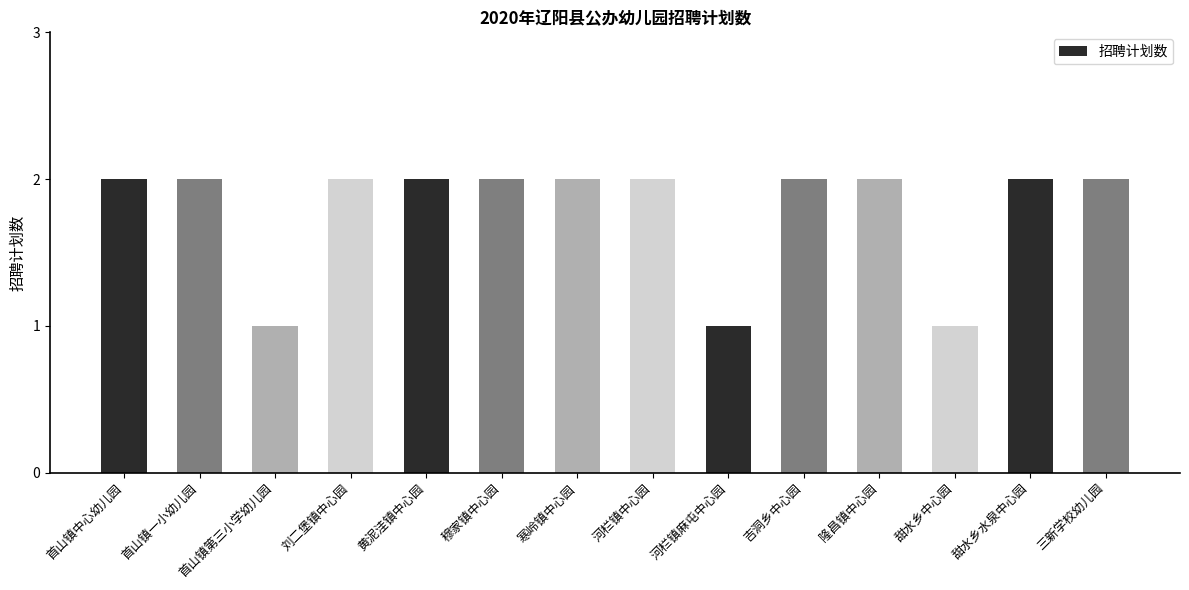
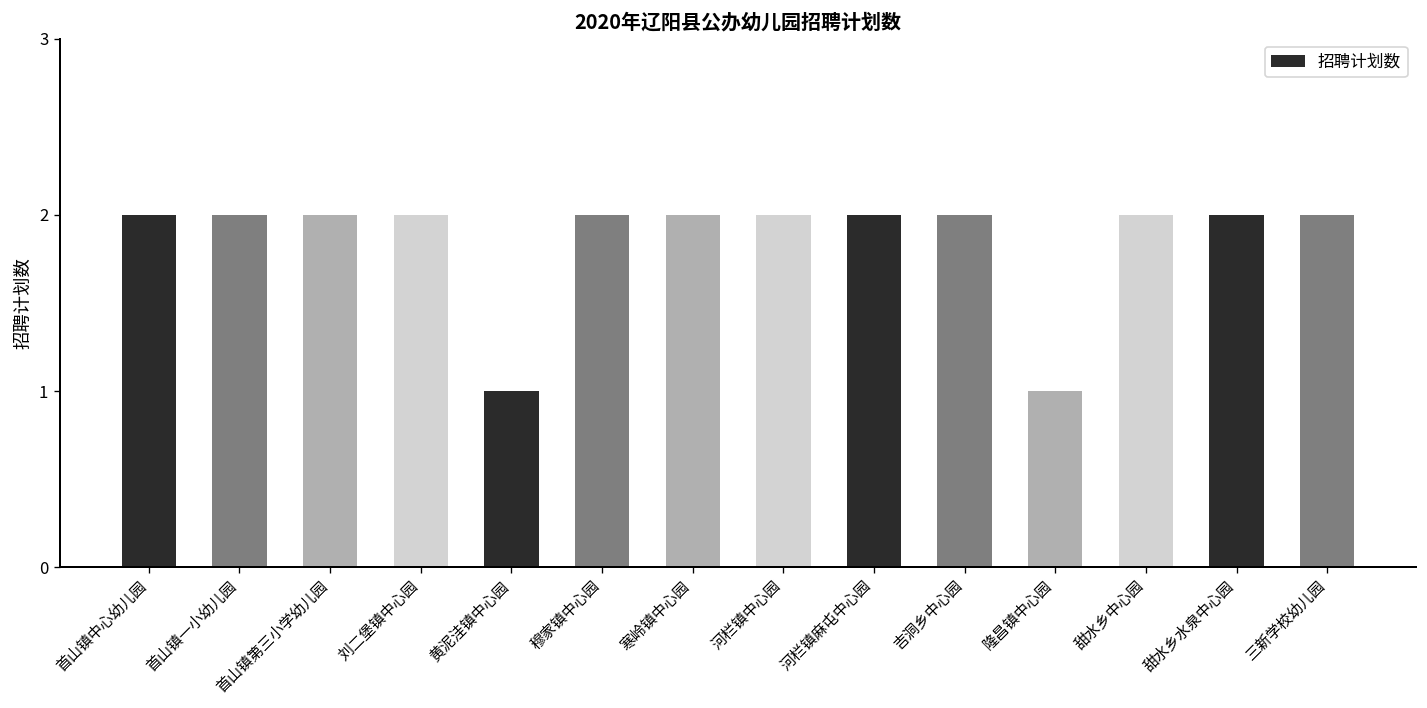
首山镇第三小学幼儿园: 1 -> 2
黄泥洼镇中心园: 2 -> 1
河栏镇麻屯中心园: 1 -> 2
隆昌镇中心园: 2 -> 1
甜水乡中心园: 1 -> 2
